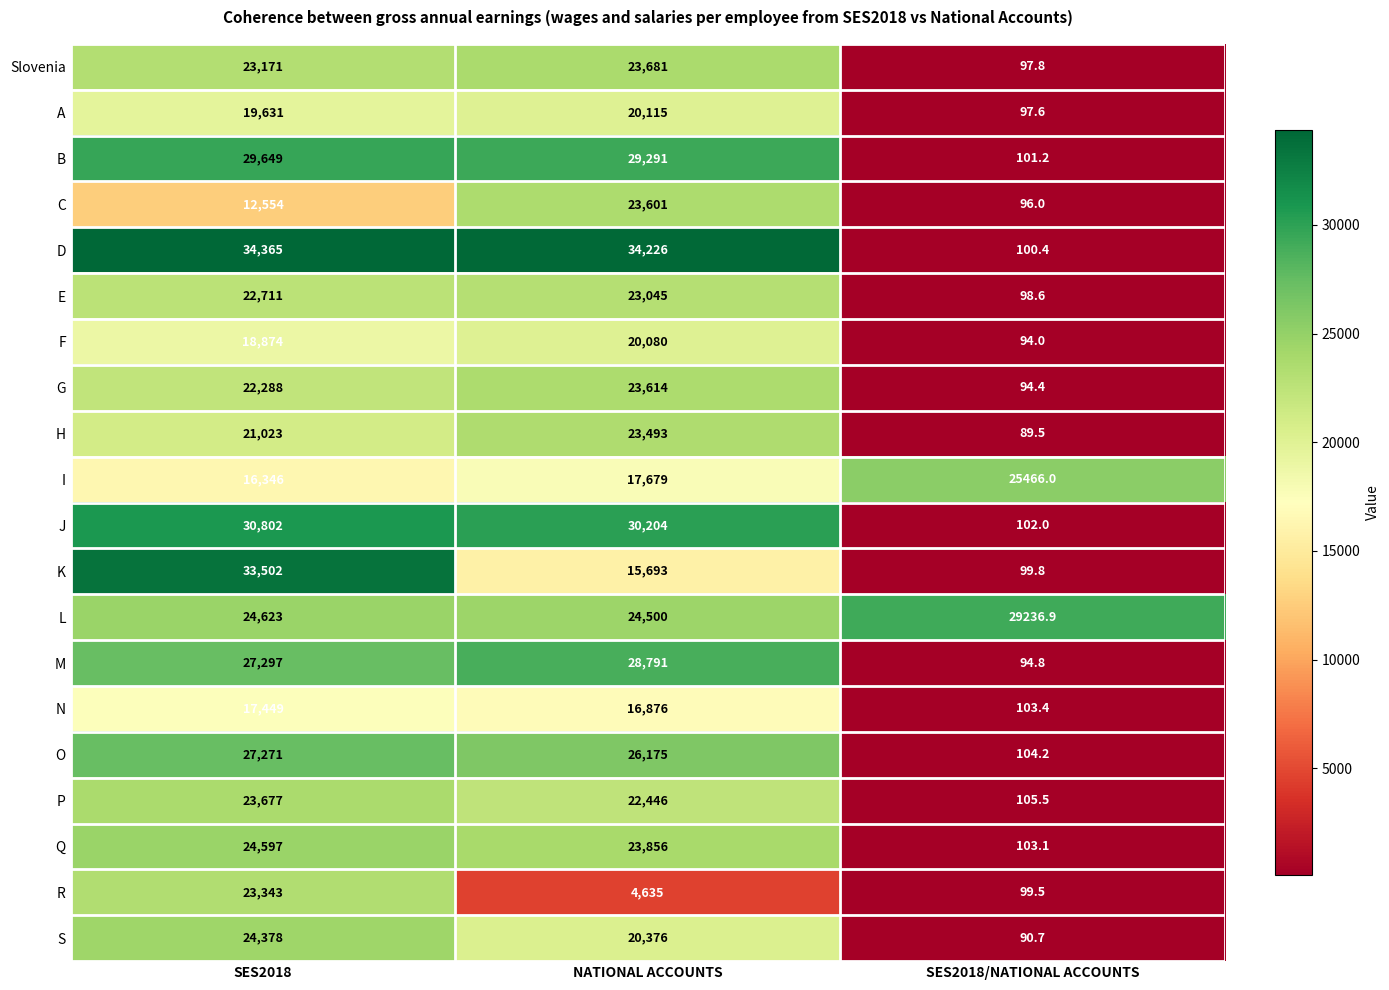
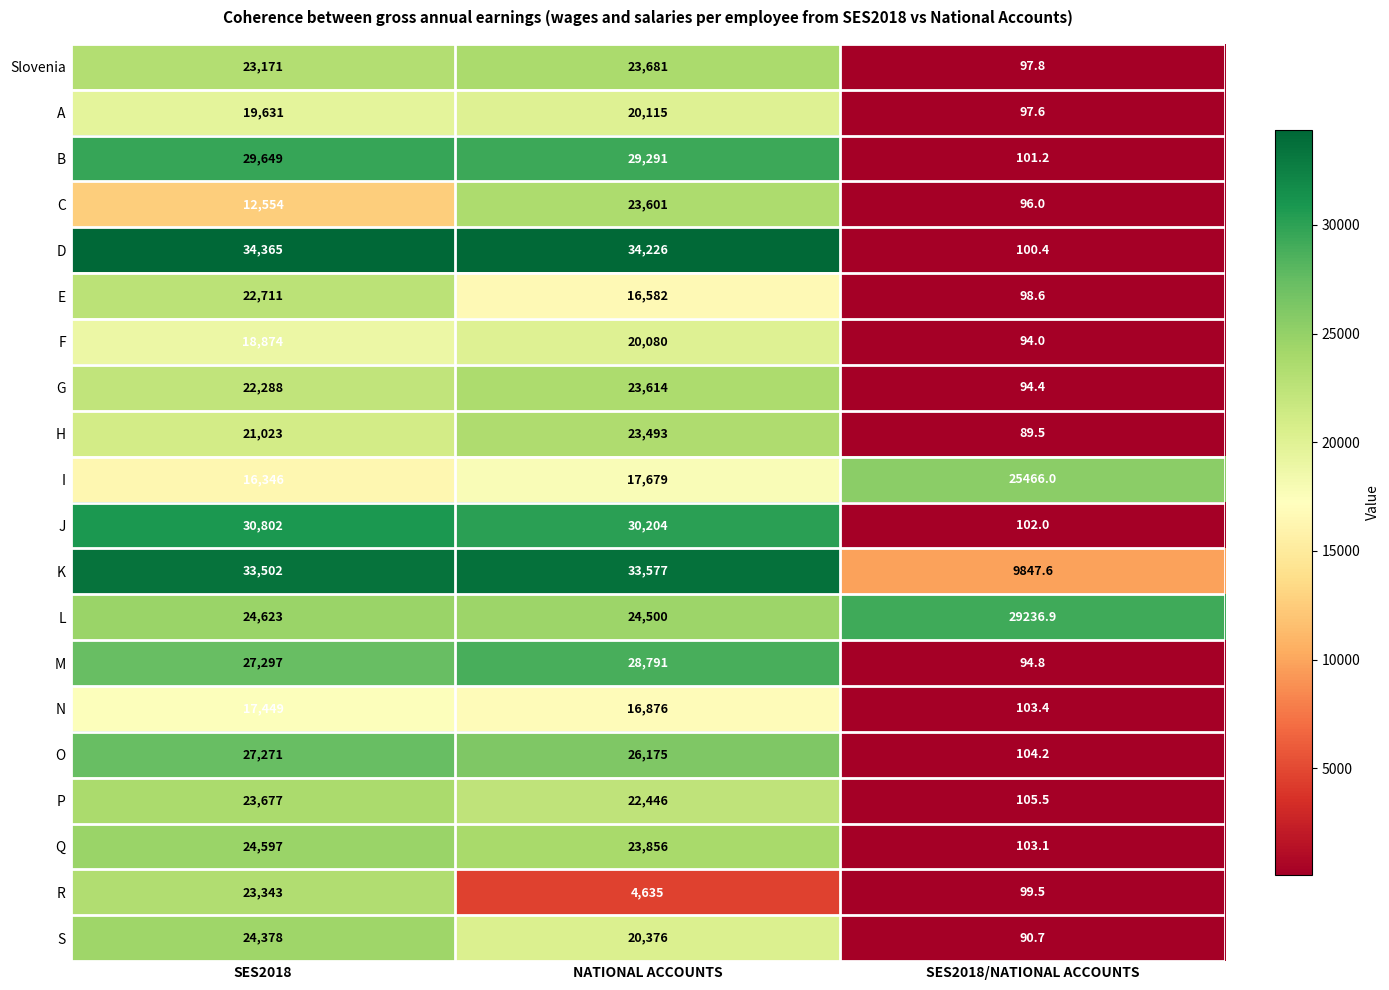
E, NATIONAL ACCOUNTS: 23,045 -> 16,582
K, NATIONAL ACCOUNTS: 15,693 -> 33,577
K, SES2018/NATIONAL ACCOUNTS: 99.8 -> 9847.6
